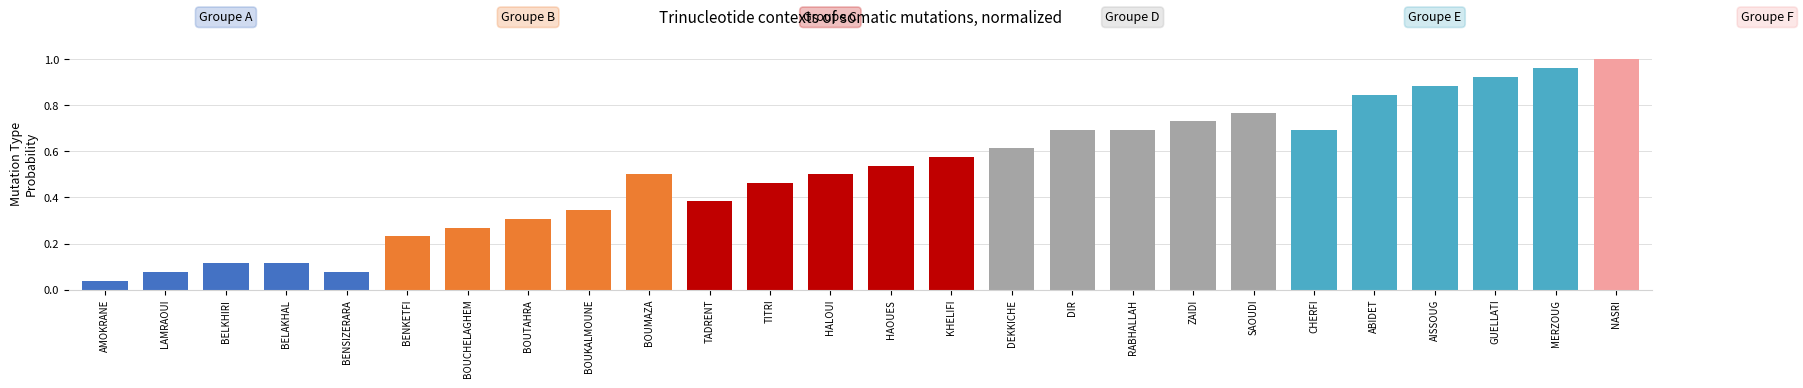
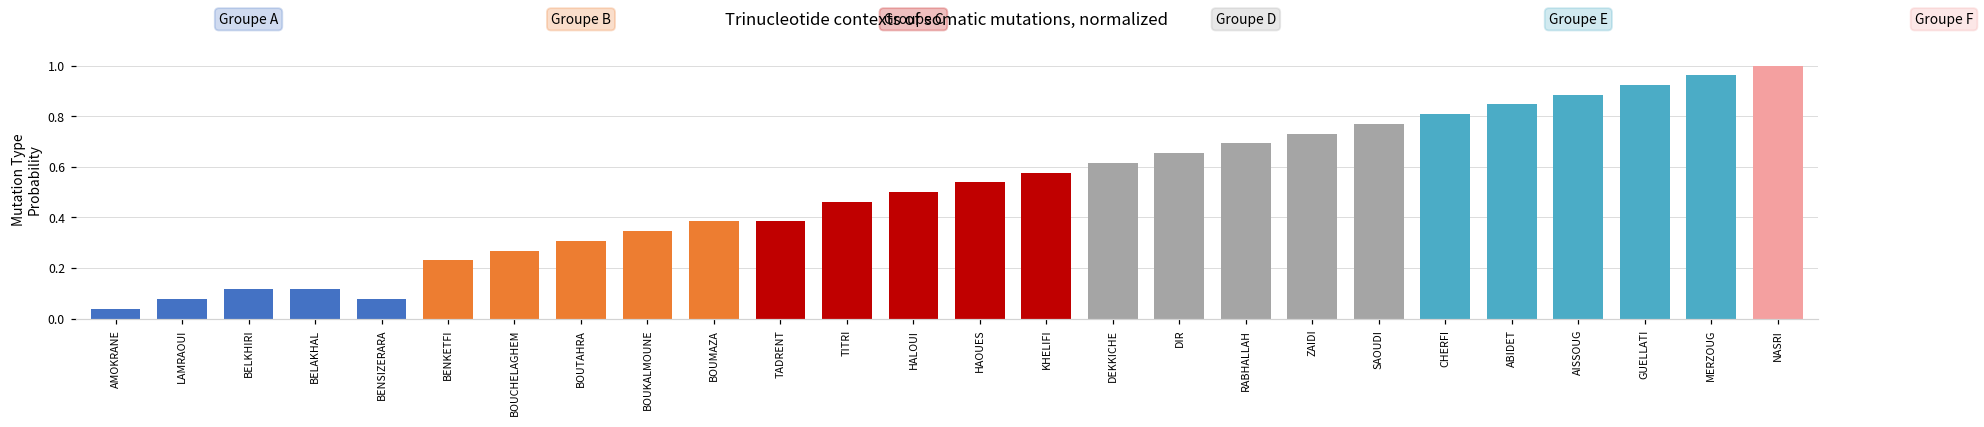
BOUMAZA: 0.50 -> 0.38
DIR: 0.69 -> 0.65
CHERFI: 0.69 -> 0.81
